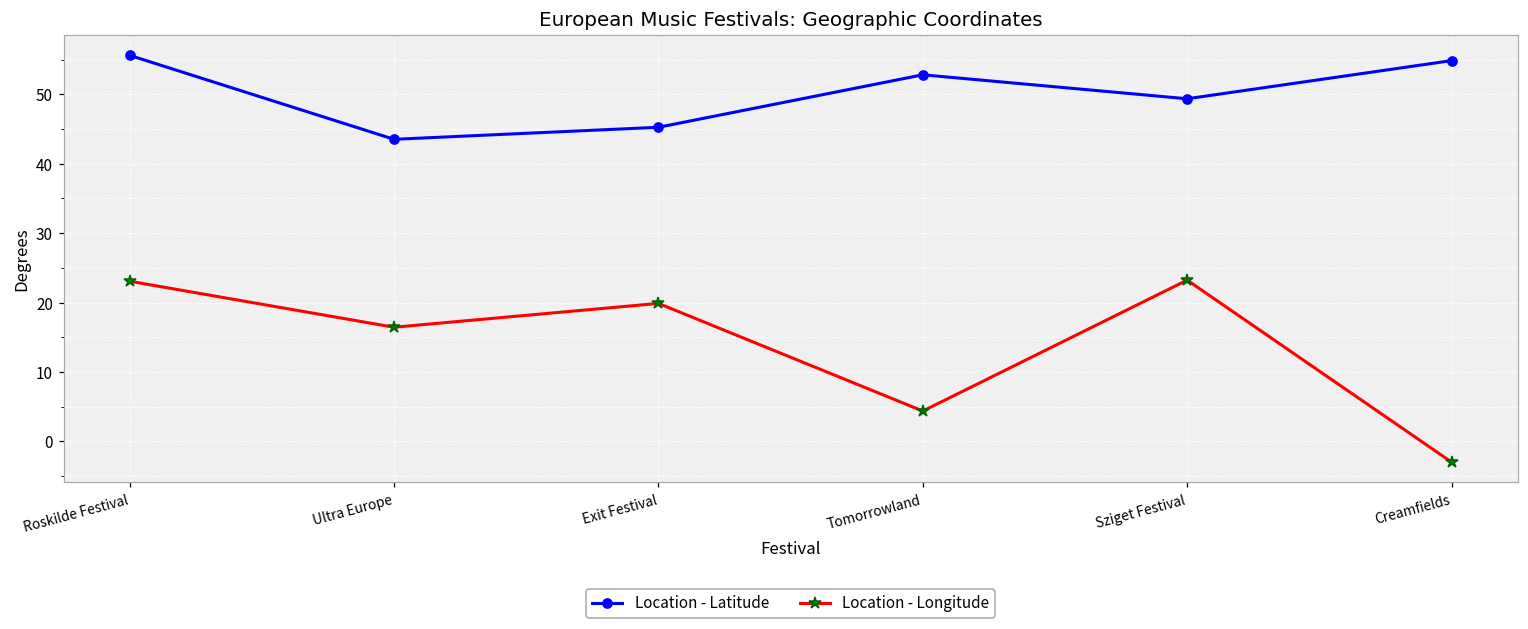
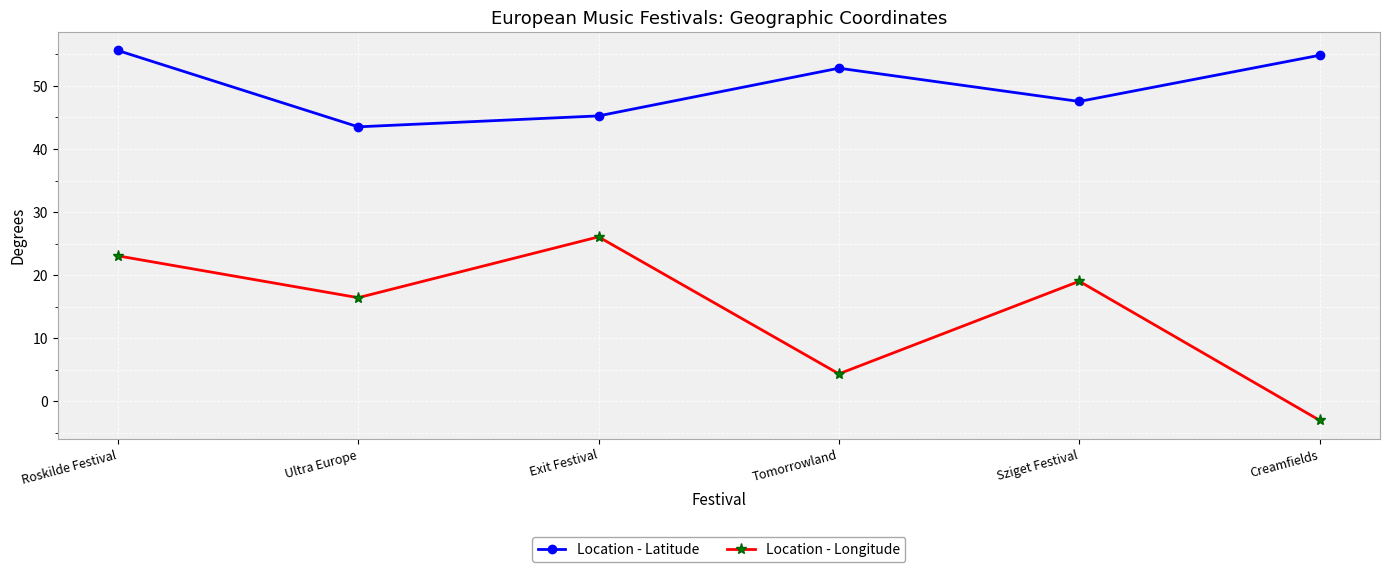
Location - Longitude, Exit Festival: 20 -> 26
Location - Latitude, Sziget Festival: 49 -> 48
Location - Longitude, Sziget Festival: 23 -> 19
